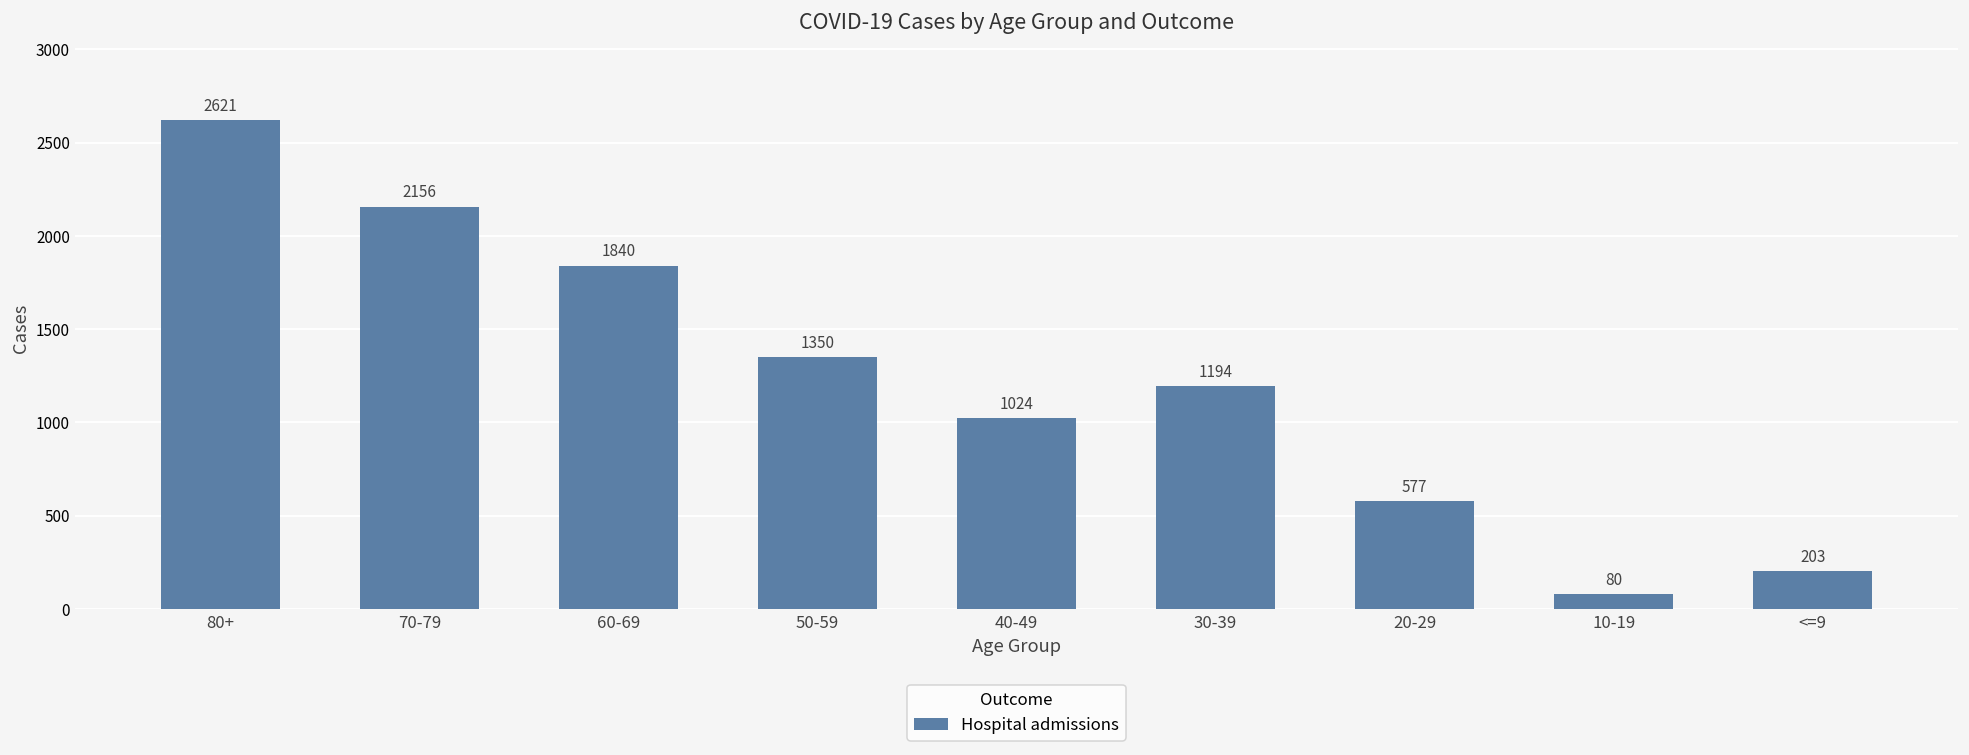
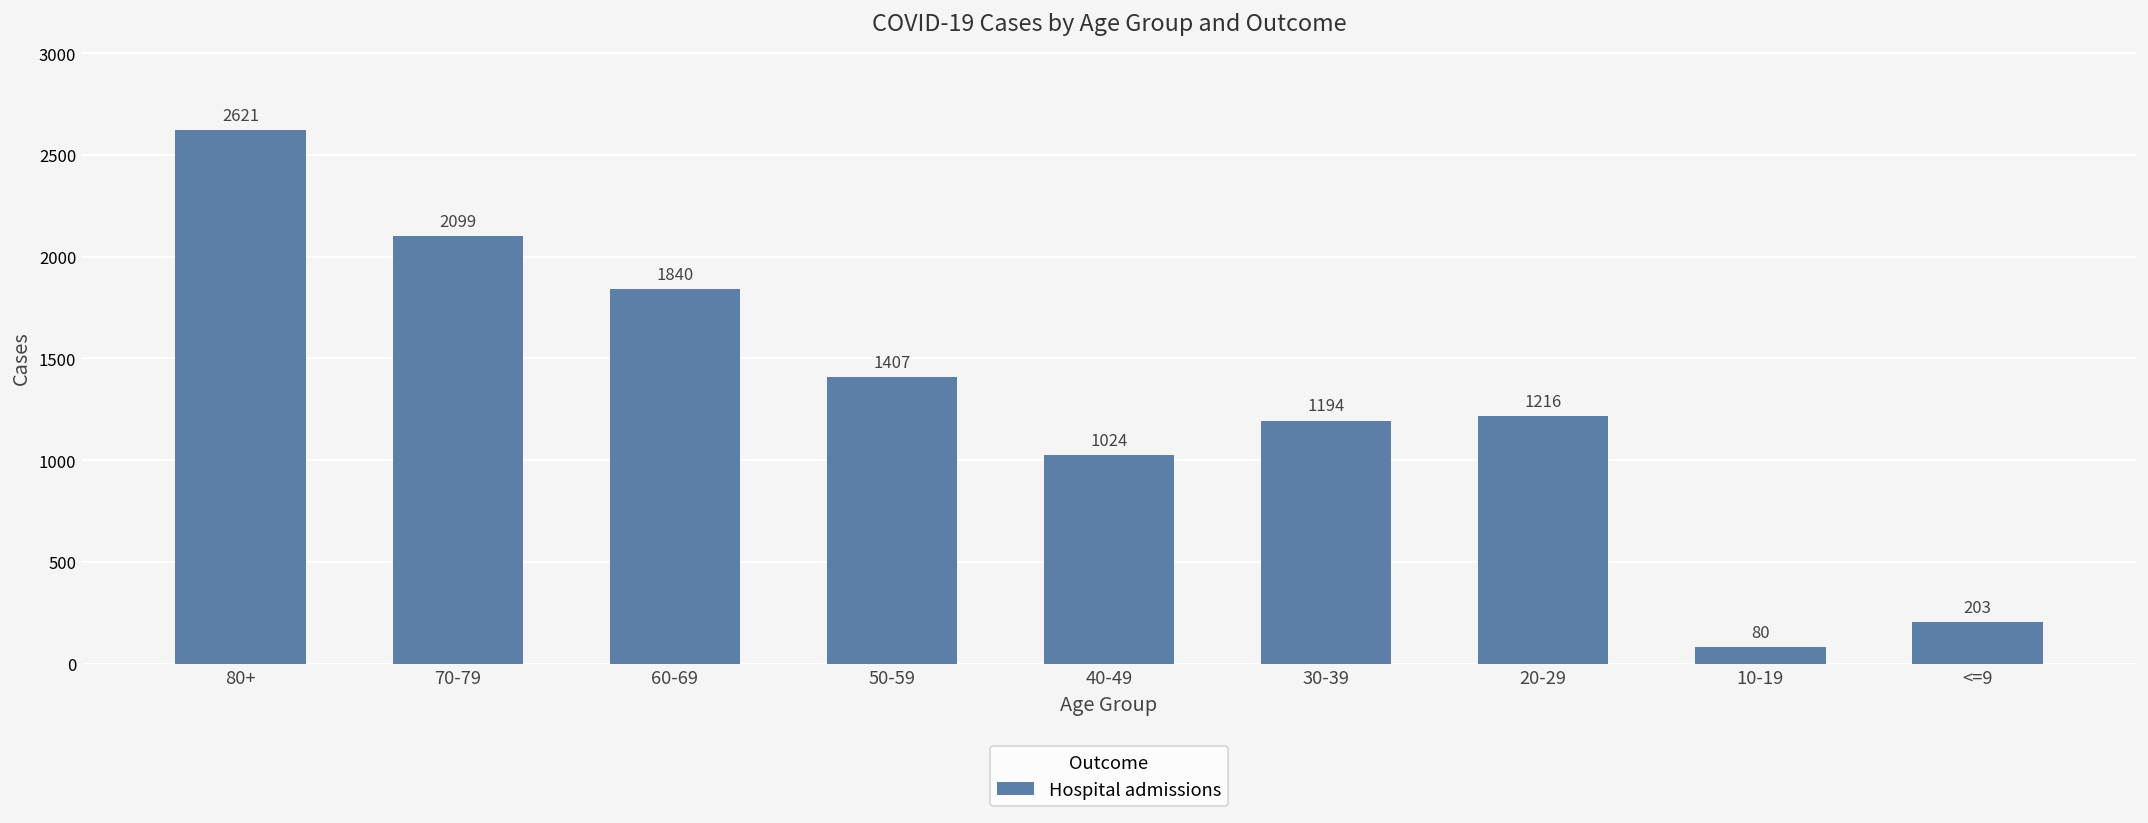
70-79: 2156 -> 2099
50-59: 1350 -> 1407
20-29: 577 -> 1216
